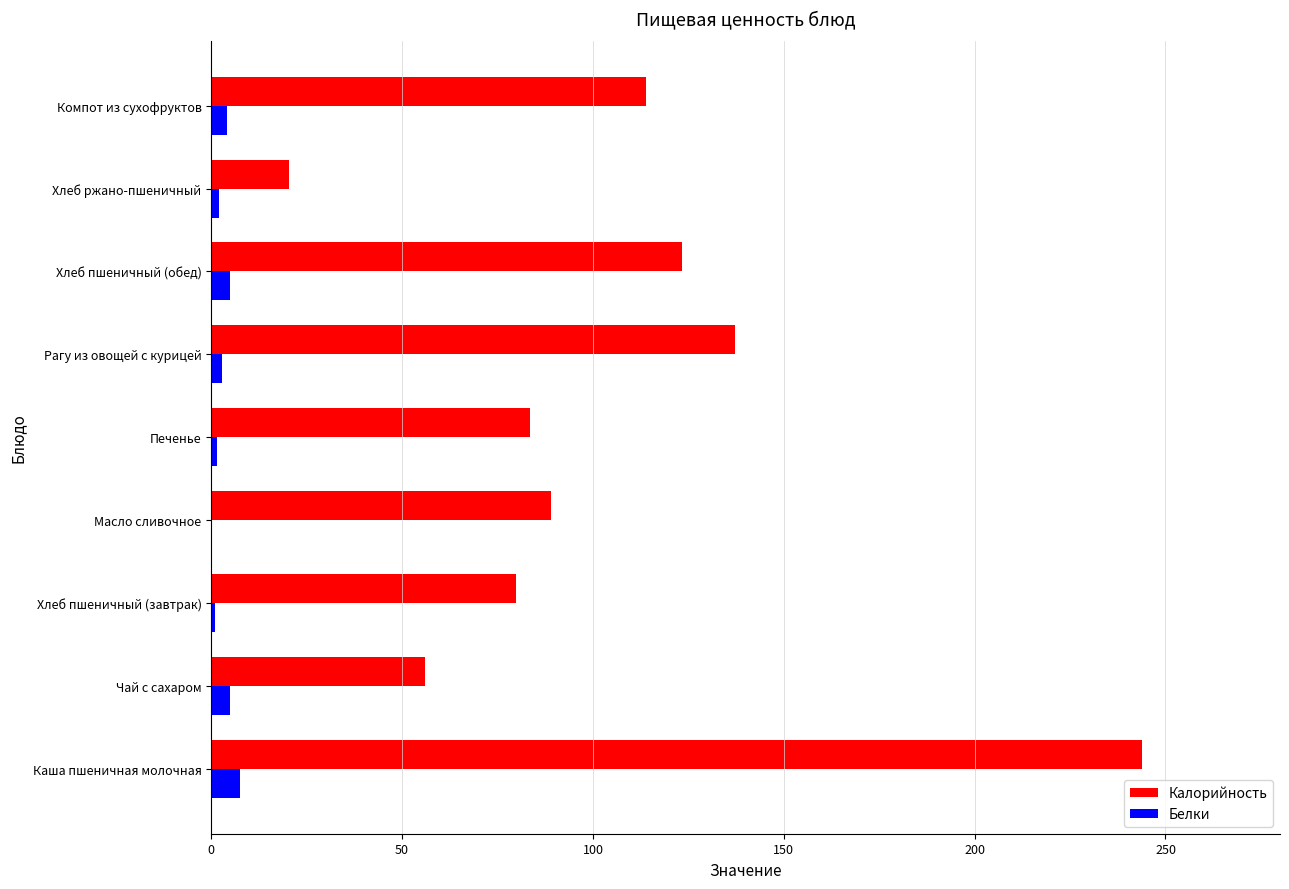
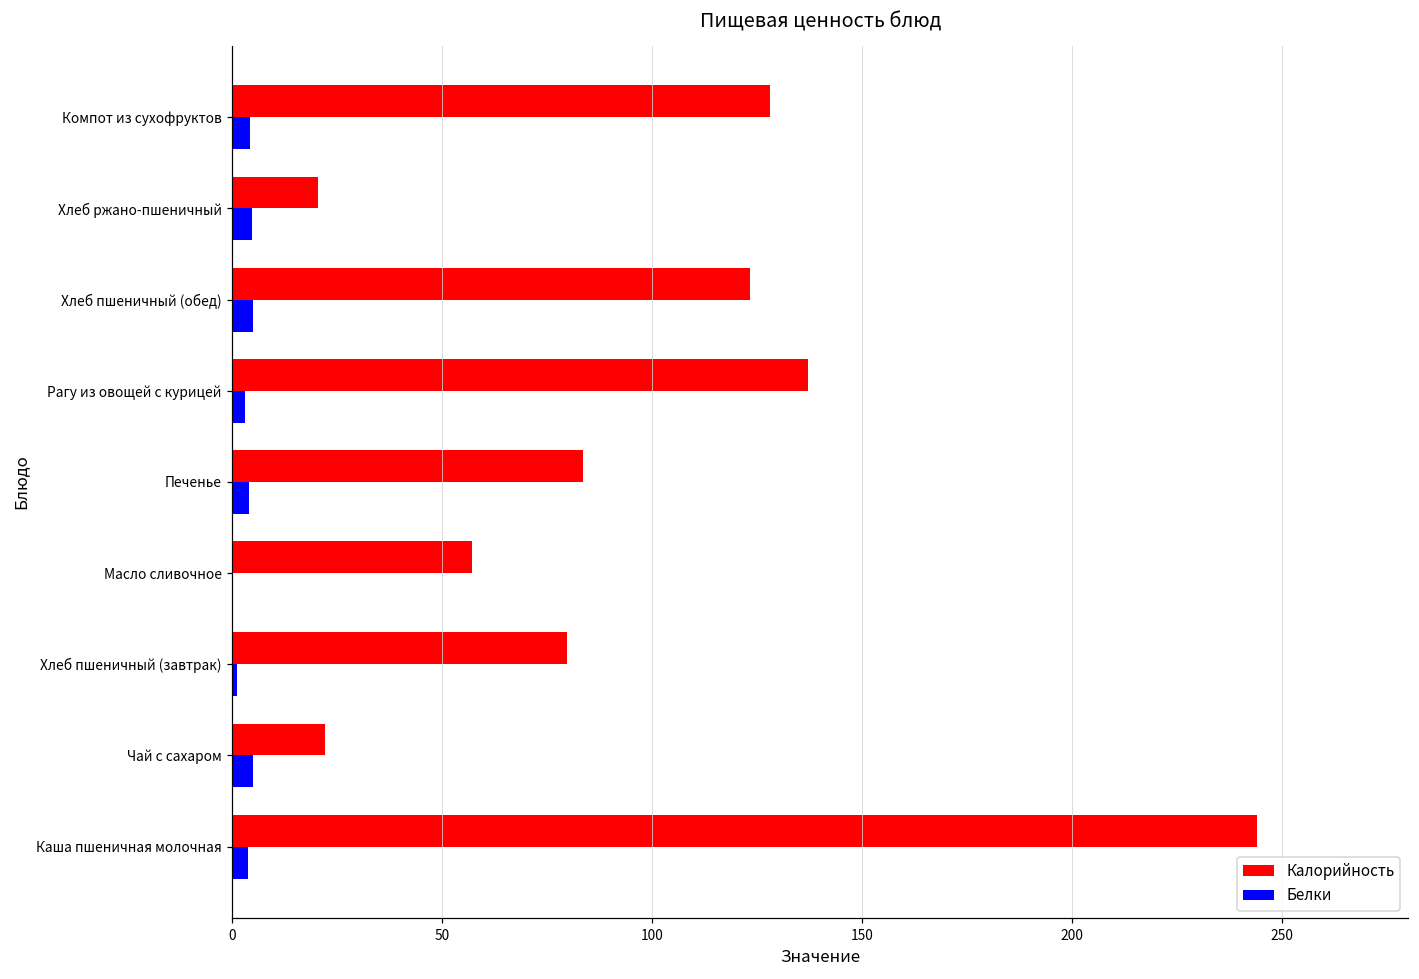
Калорийность, Компот из сухофруктов: 114 -> 128
Белки, Хлеб ржано-пшеничный: 2 -> 5
Белки, Печенье: 2 -> 4
Калорийность, Масло сливочное: 89 -> 57
Калорийность, Чай с сахаром: 56 -> 22
Белки, Каша пшеничная молочная: 7 -> 4
